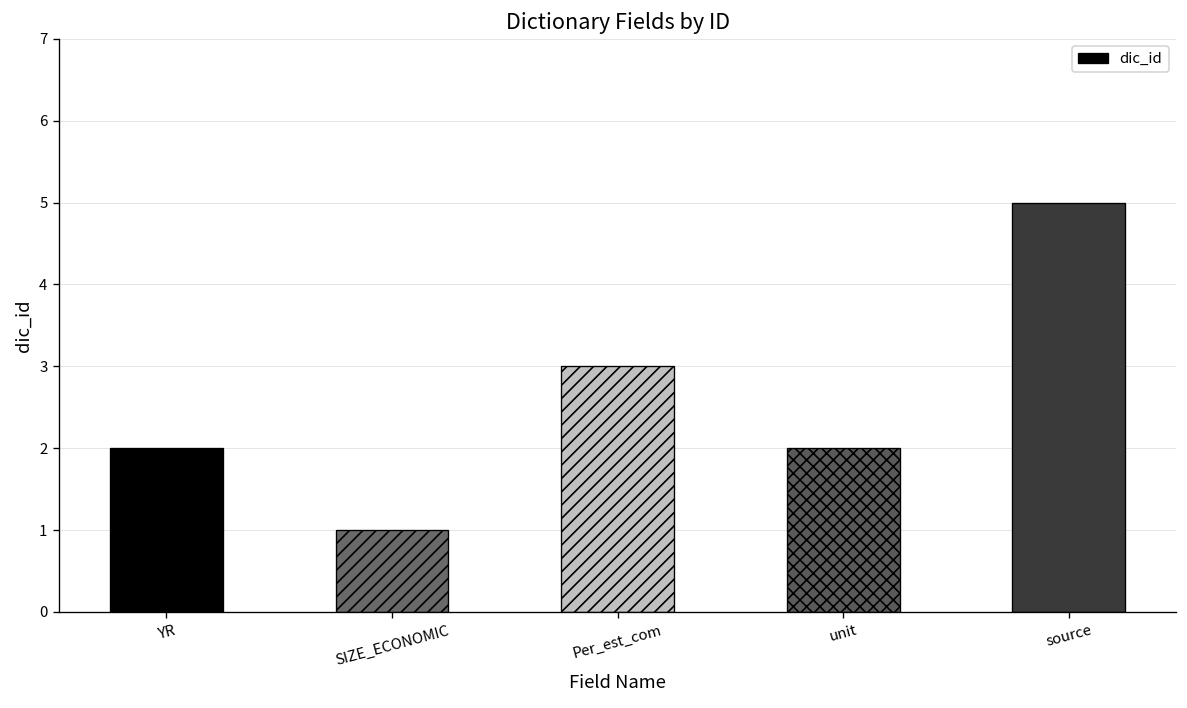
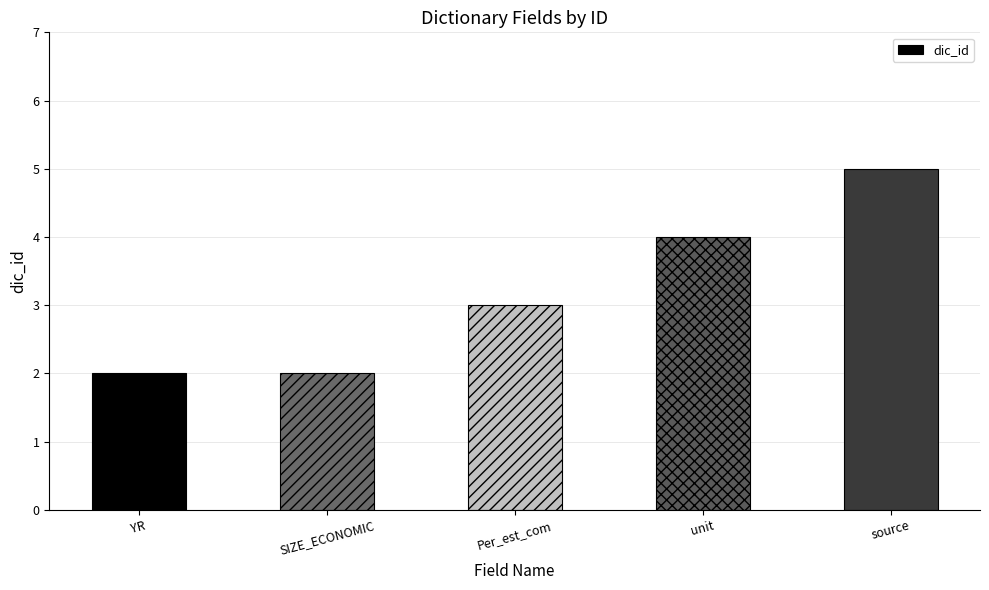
SIZE_ECONOMIC: 1 -> 2
unit: 2 -> 4
